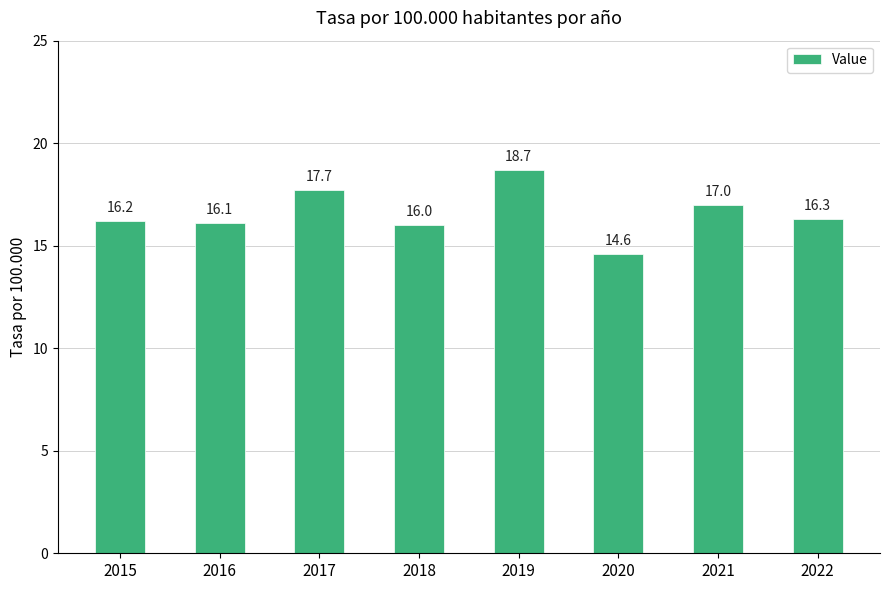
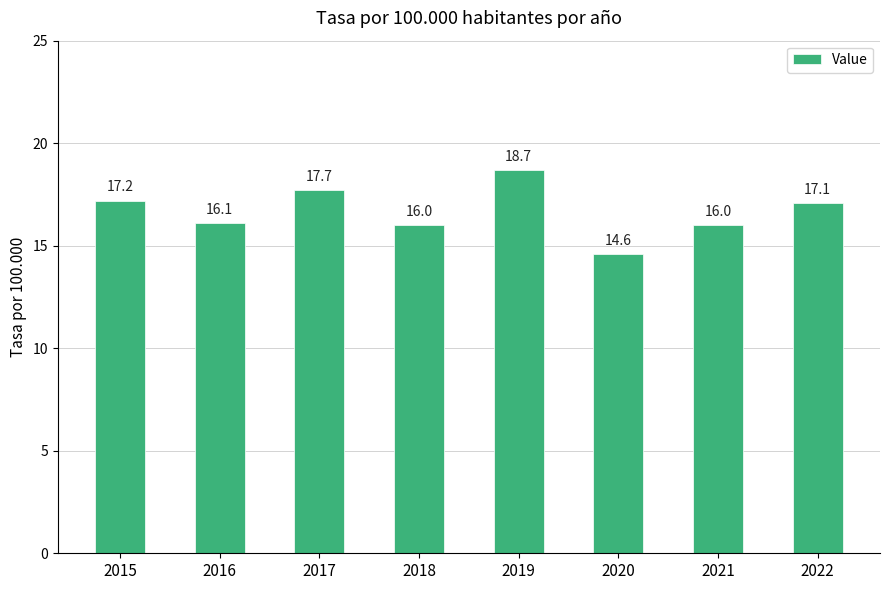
2015: 16.2 -> 17.2
2021: 17.0 -> 16.0
2022: 16.3 -> 17.1
